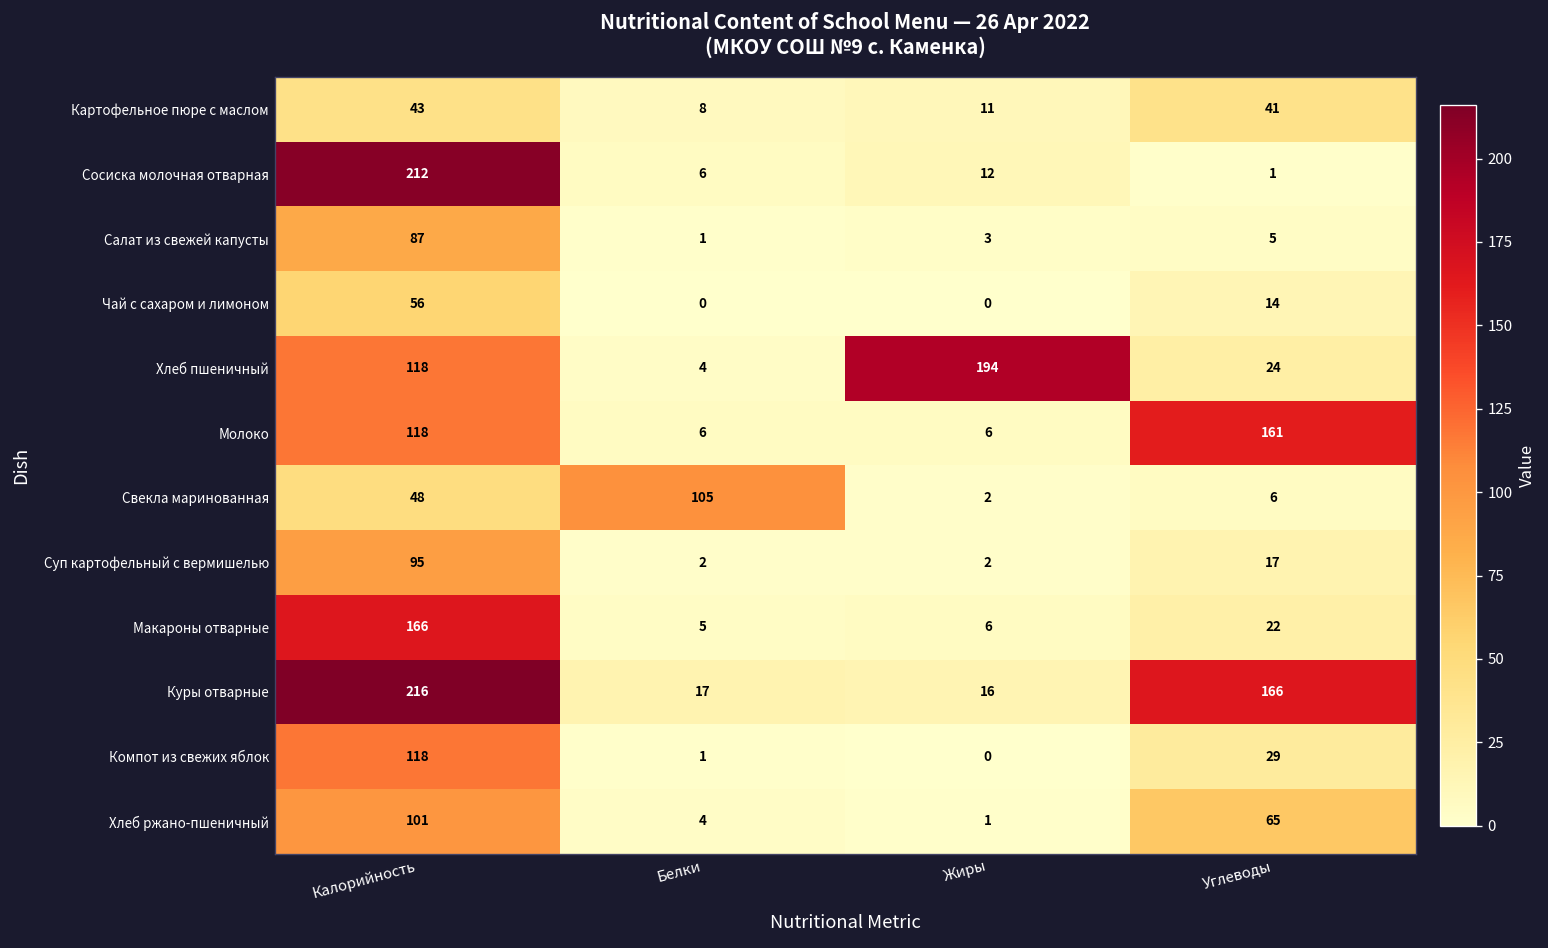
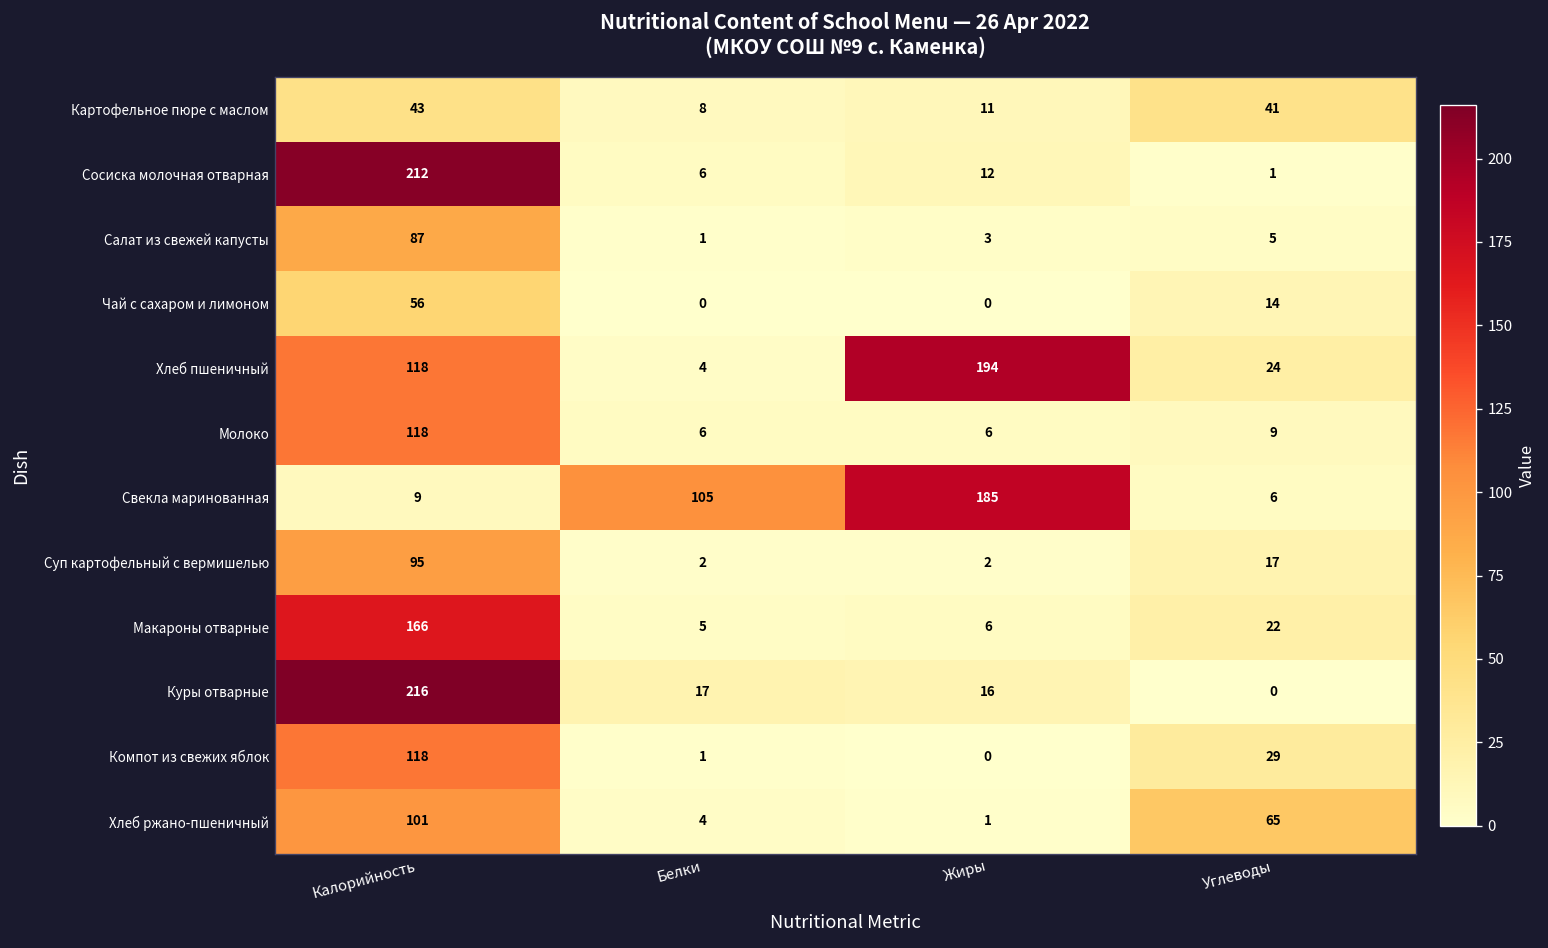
Молоко, Углеводы: 161 -> 9
Свекла маринованная, Калорийность: 48 -> 9
Свекла маринованная, Жиры: 2 -> 185
Куры отварные, Углеводы: 166 -> 0
